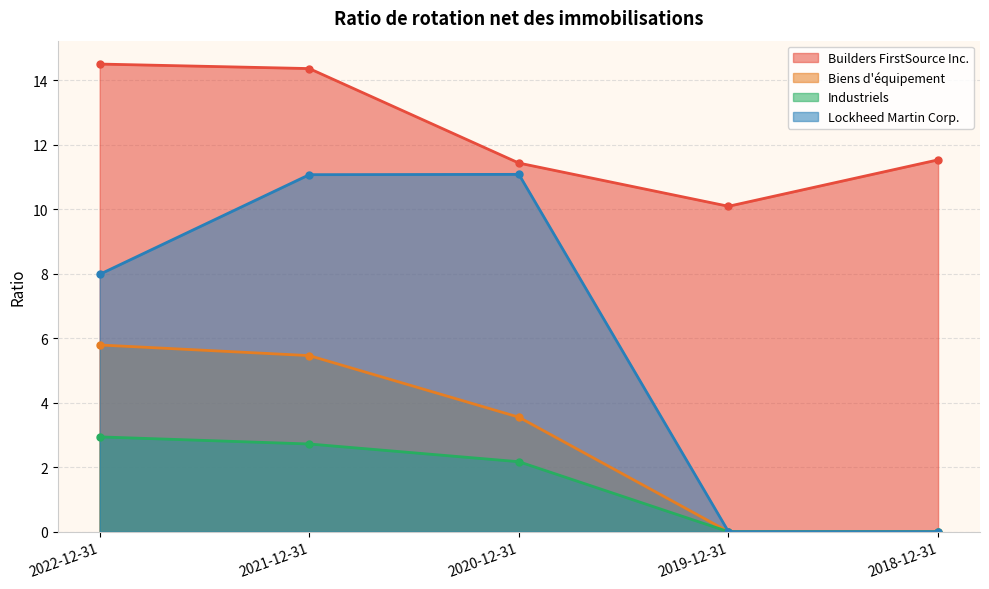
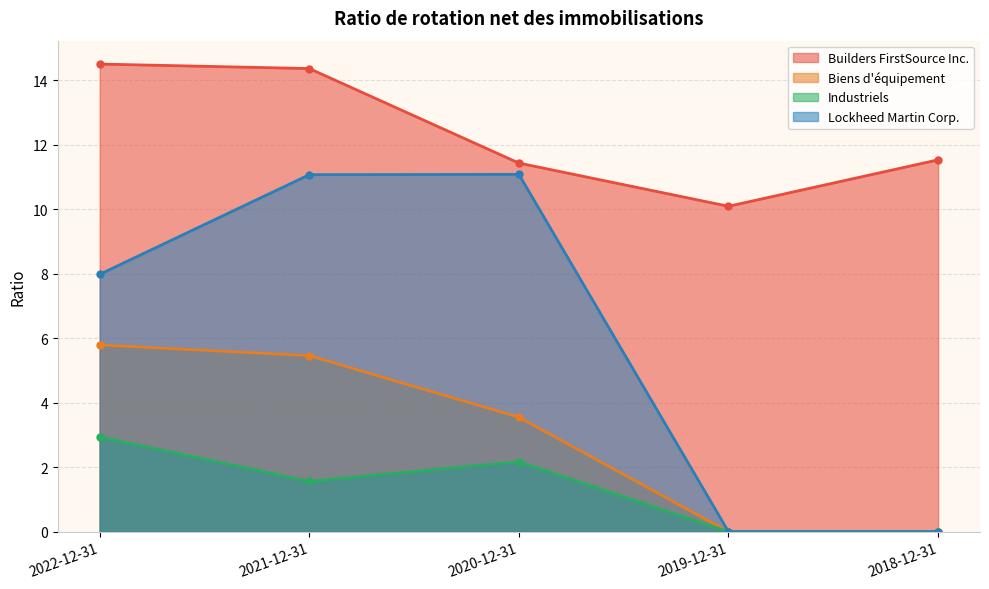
Industriels, 2021-12-31: 2.7 -> 1.6
